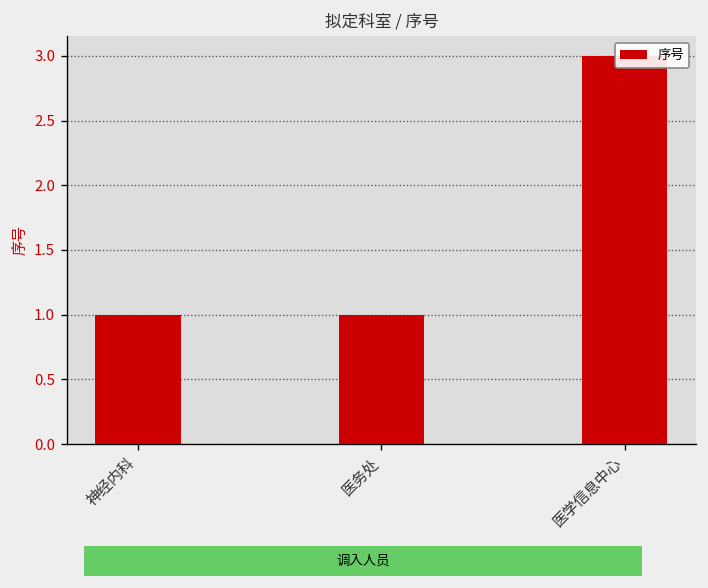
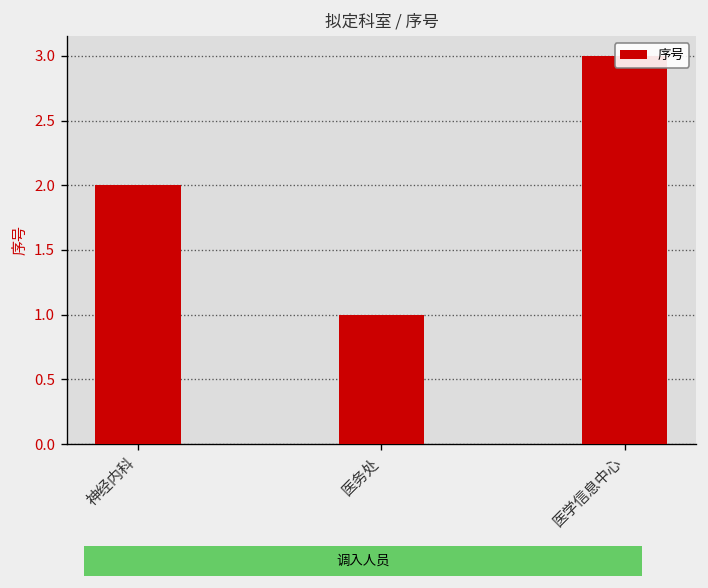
神经内科: 1 -> 2
